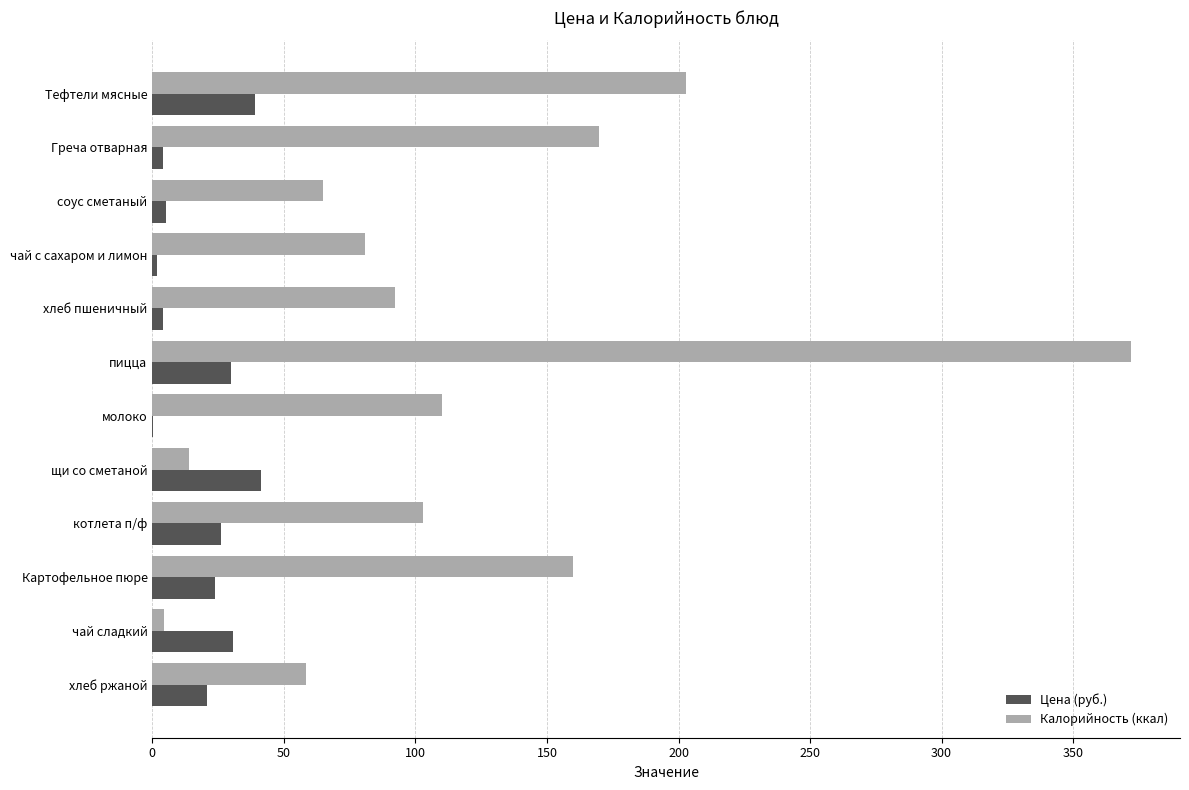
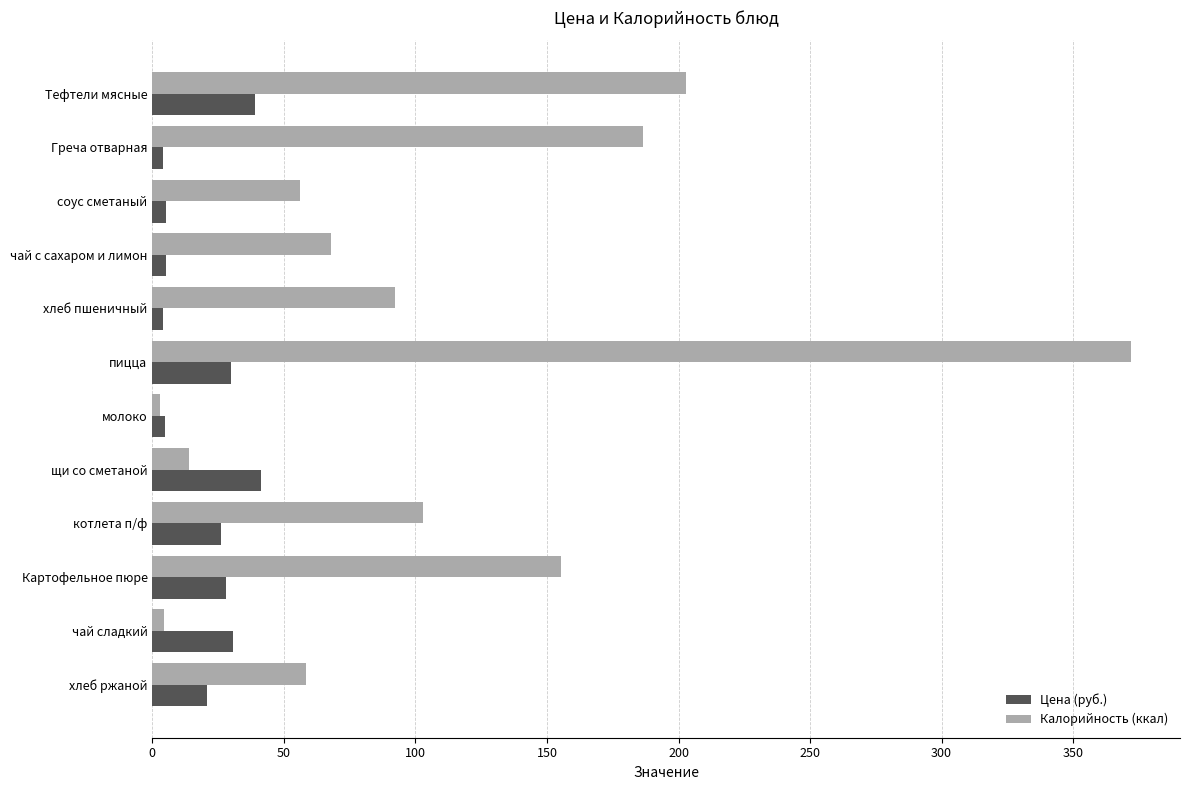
Калорийность (ккал), Греча отварная: 170 -> 187
Калорийность (ккал), соус сметаный: 65 -> 56
Калорийность (ккал), чай с сахаром и лимон: 81 -> 68
Цена (руб.), чай с сахаром и лимон: 2 -> 5
Калорийность (ккал), молоко: 110 -> 3
Цена (руб.), молоко: 0 -> 5
Калорийность (ккал), Картофельное пюре: 160 -> 155
Цена (руб.), Картофельное пюре: 24 -> 28
